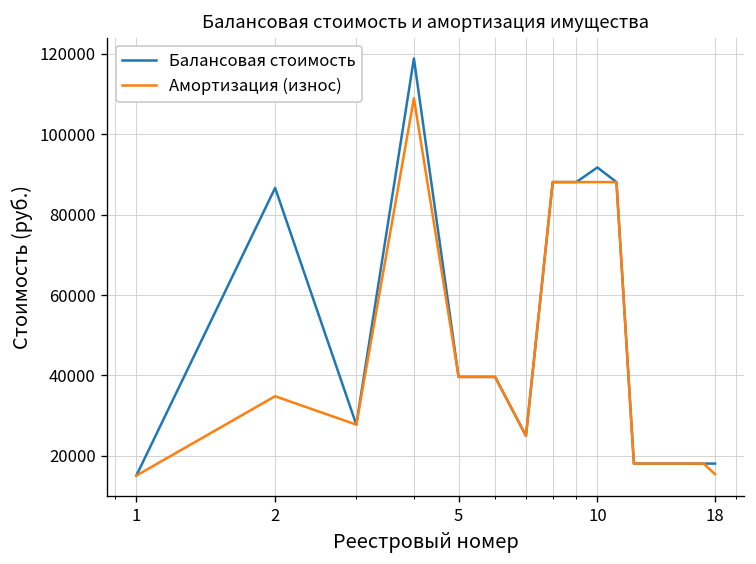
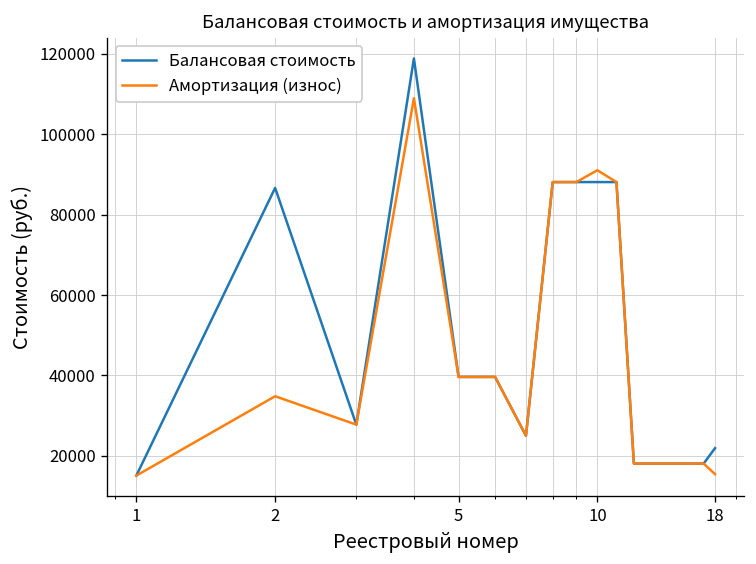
Балансовая стоимость, 10: 92000 -> 88000
Амортизация (износ), 10: 88000 -> 91000
Балансовая стоимость, 18: 18000 -> 22000
